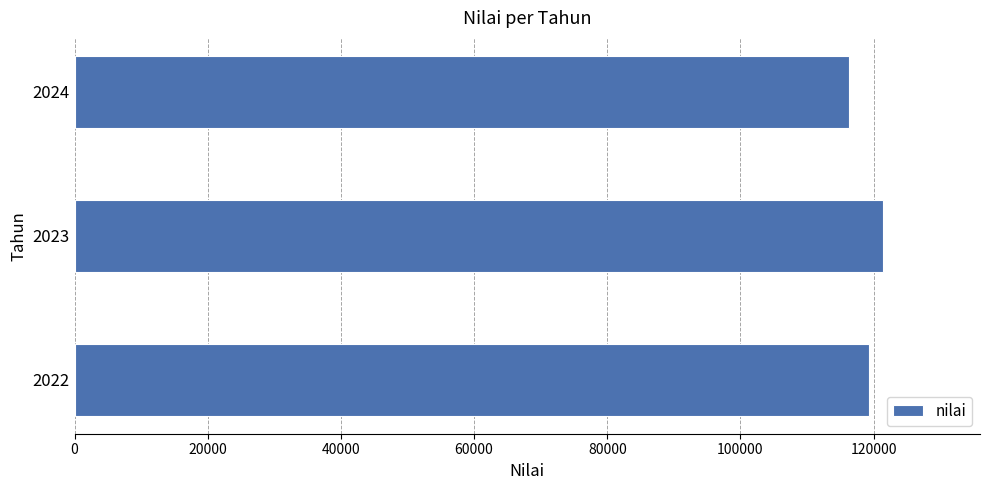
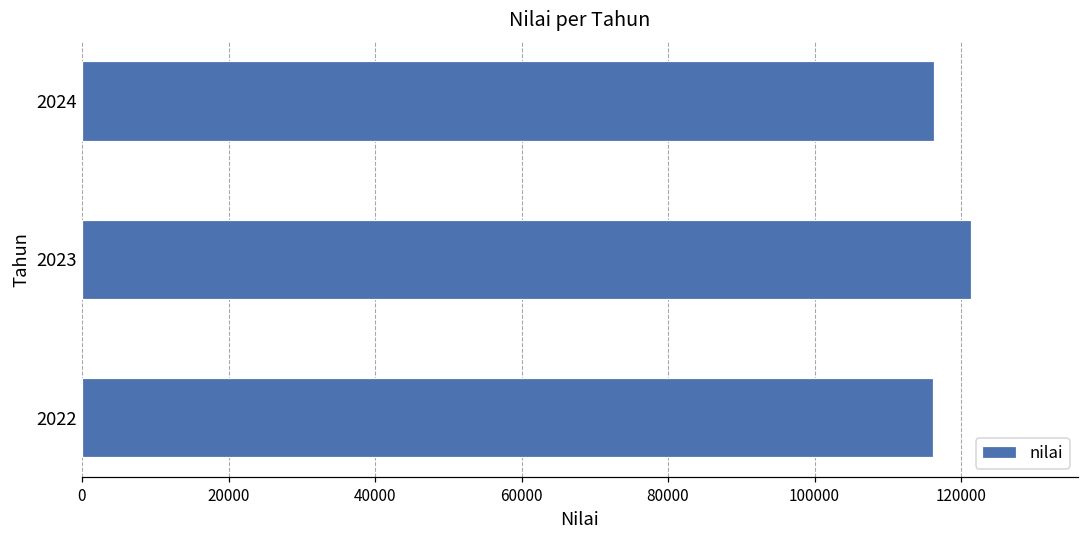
2022: 119000 -> 116000
